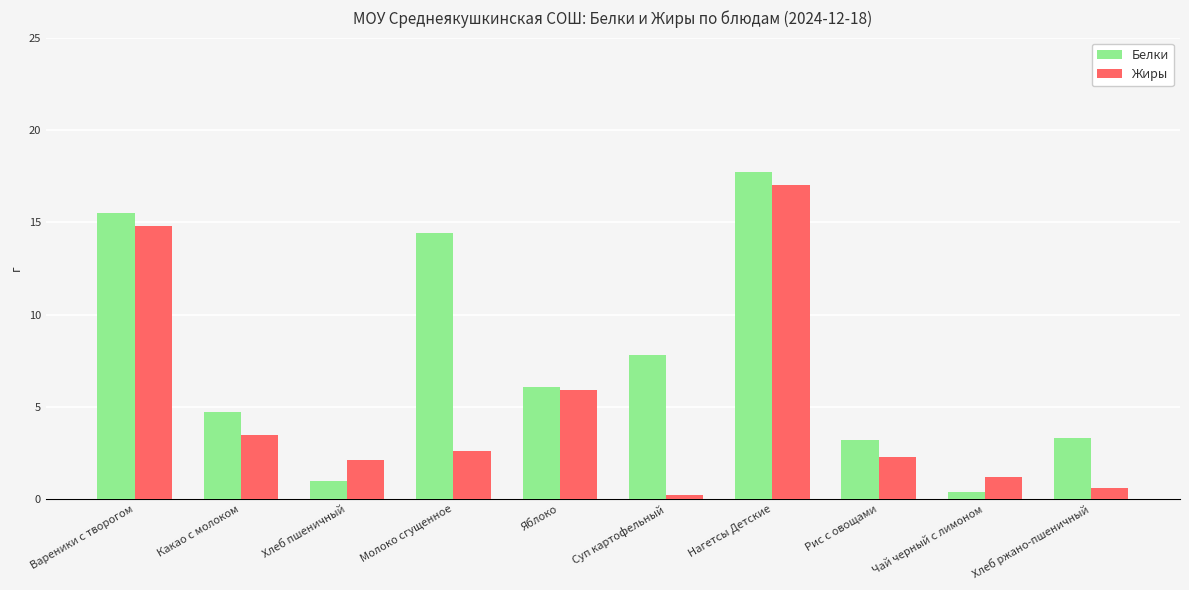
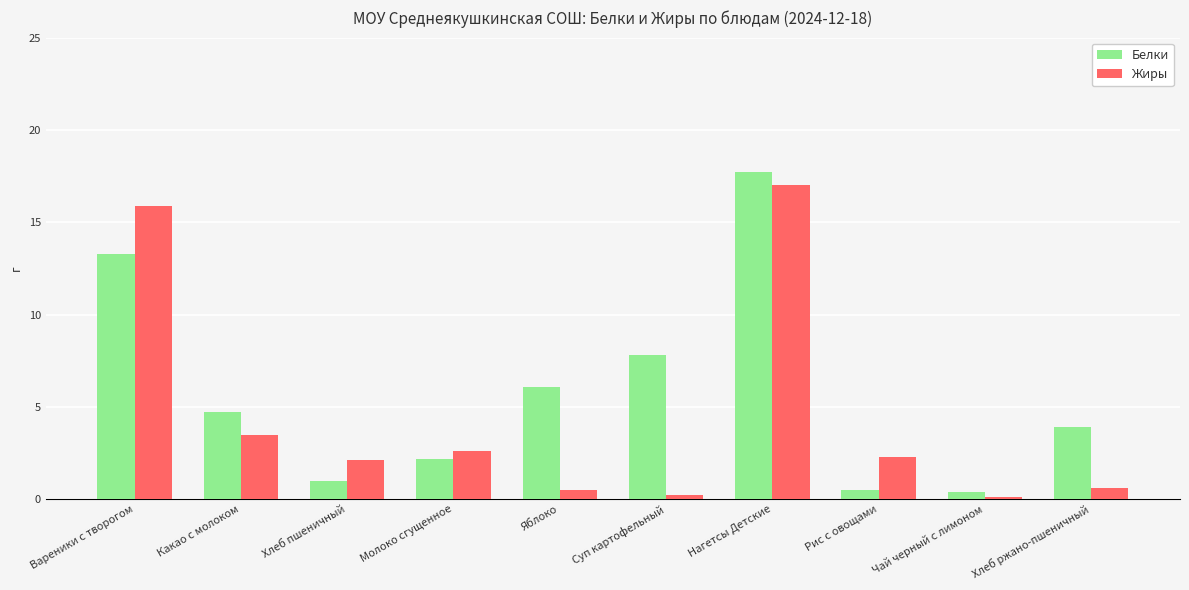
Белки, Вареники с творогом: 15.5 -> 13.3
Жиры, Вареники с творогом: 14.8 -> 15.9
Белки, Молоко сгущенное: 14.4 -> 2.2
Жиры, Яблоко: 5.9 -> 0.5
Белки, Рис с овощами: 3.2 -> 0.5
Жиры, Чай черный с лимоном: 1.2 -> 0.1
Белки, Хлеб ржано-пшеничный: 3.3 -> 3.9
